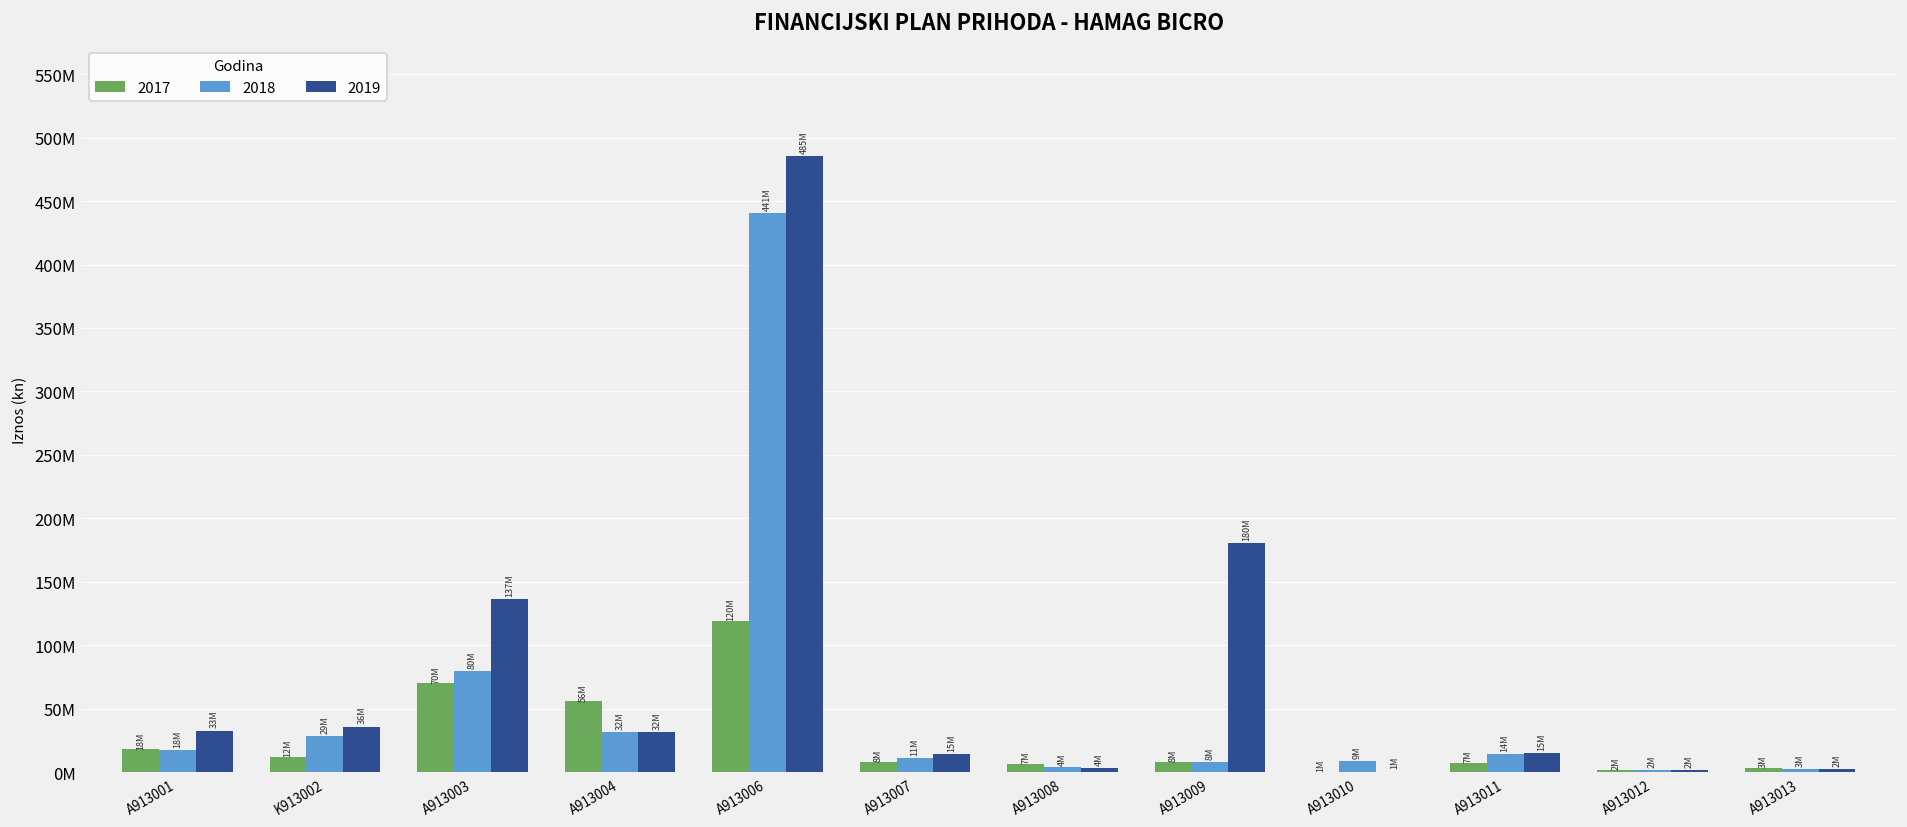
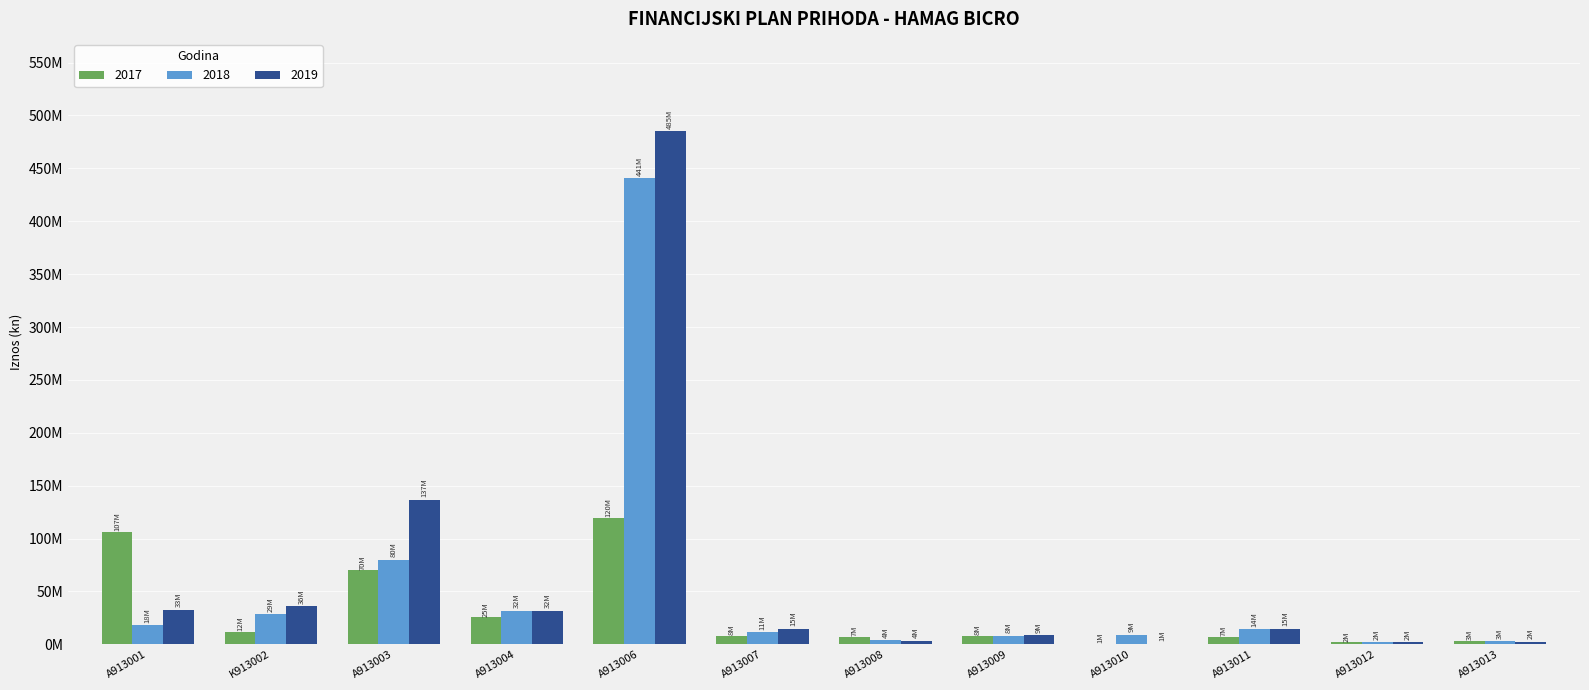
2017, A913001: 18M -> 107M
2017, A913004: 56M -> 25M
2019, A913009: 180M -> 9M
